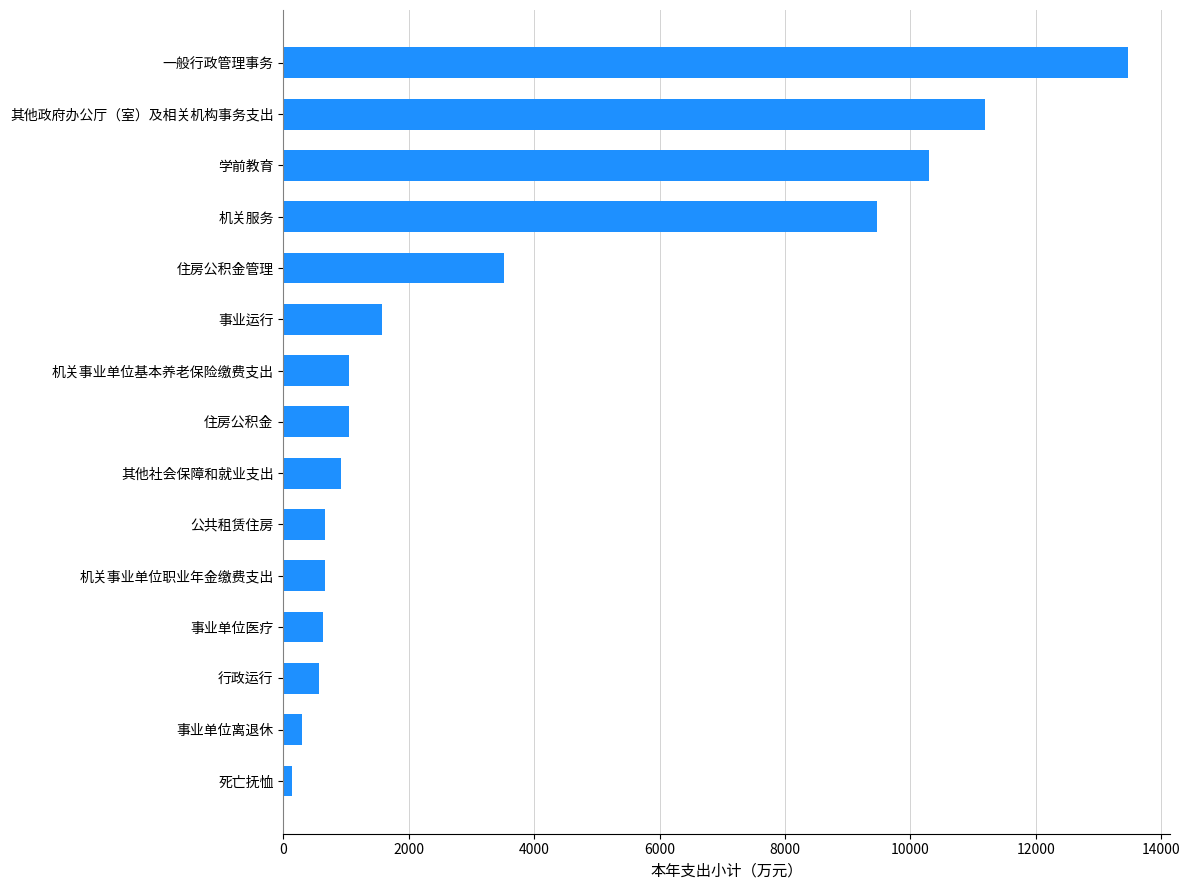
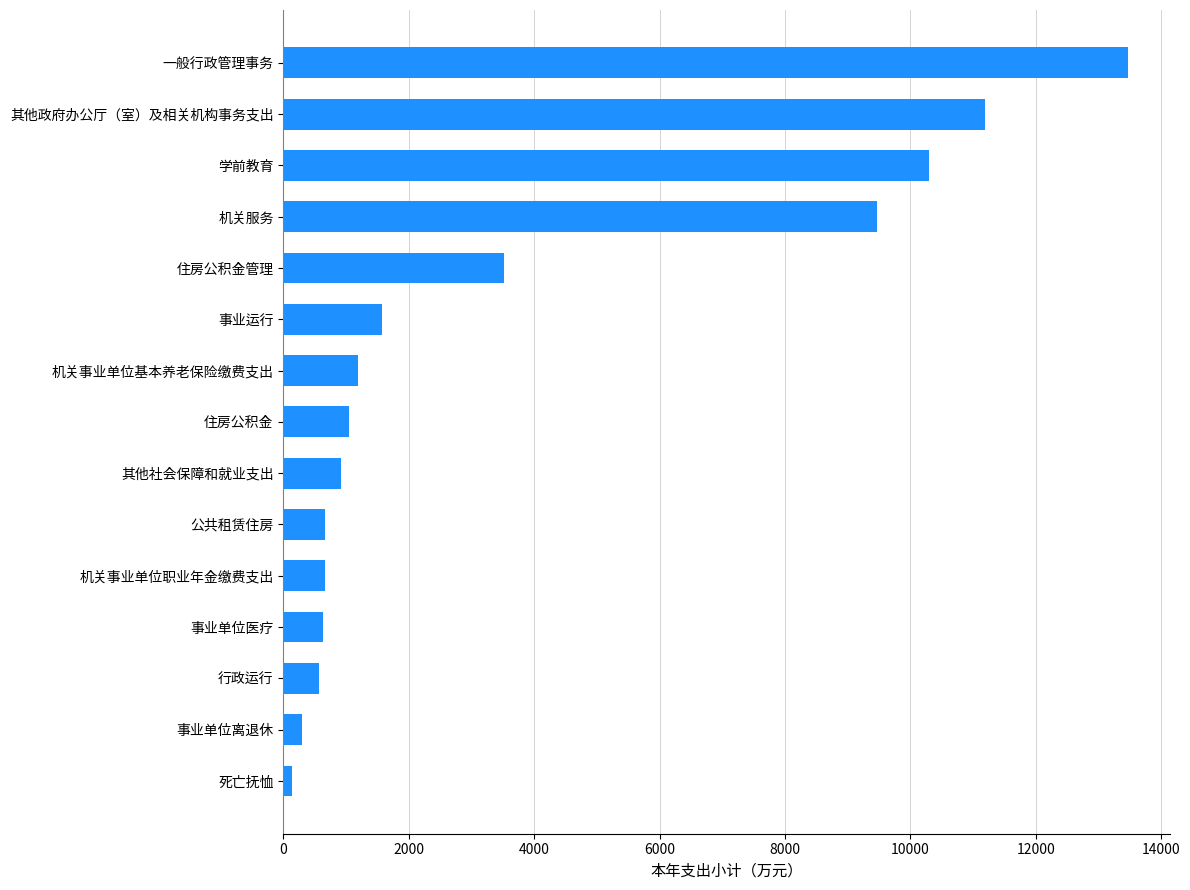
机关事业单位基本养老保险缴费支出: 1100 -> 1200
